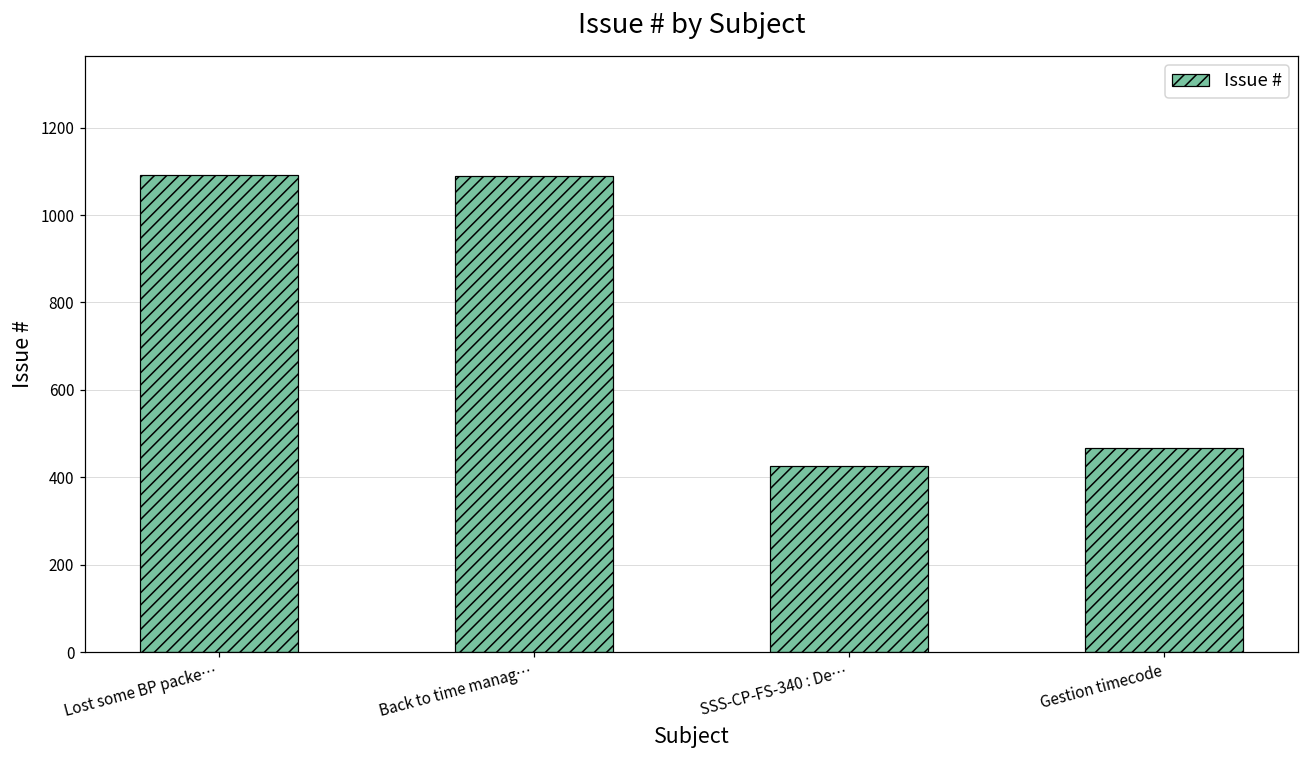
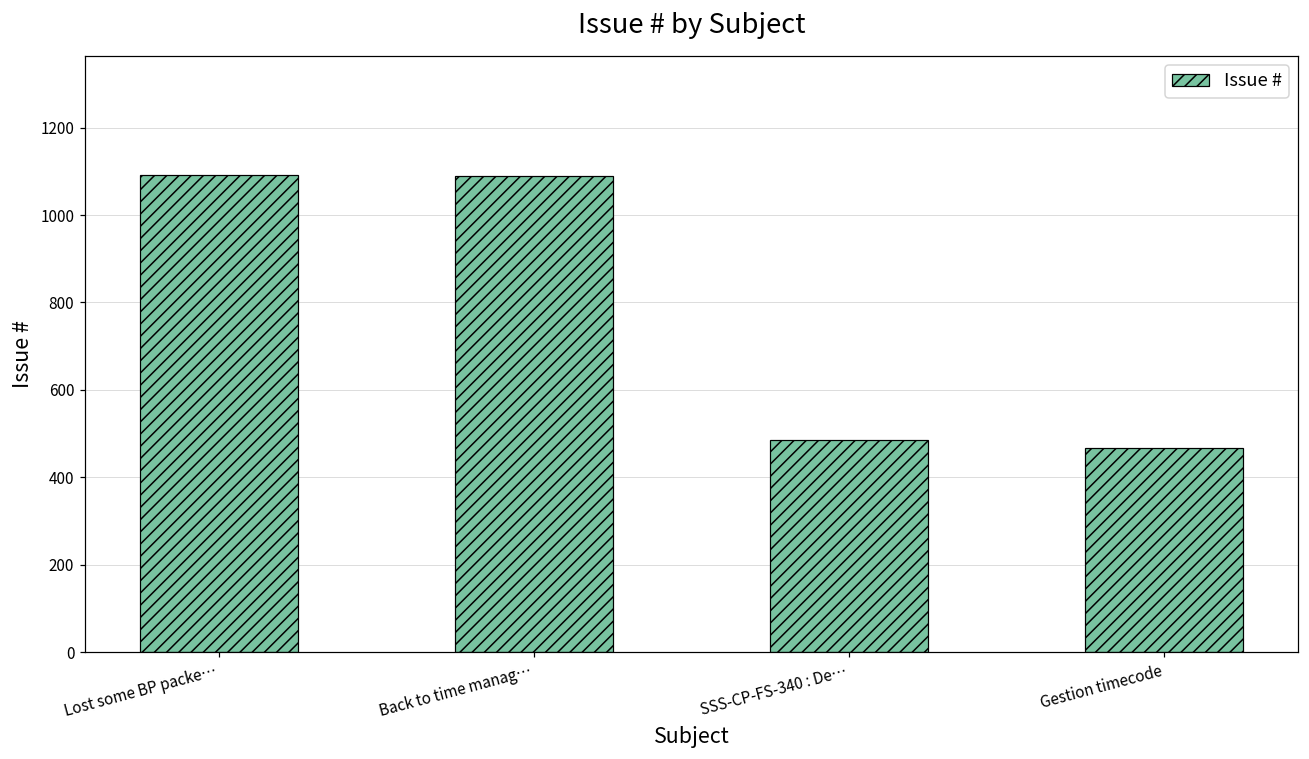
SSS-CP-FS-340 : De…: 430 -> 490
